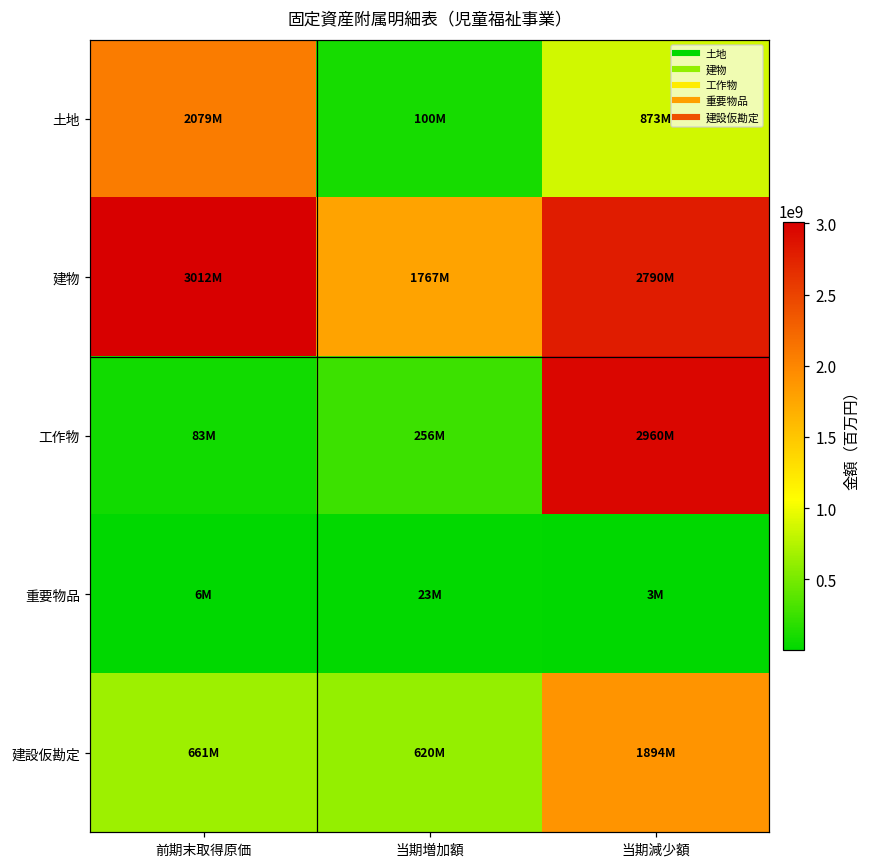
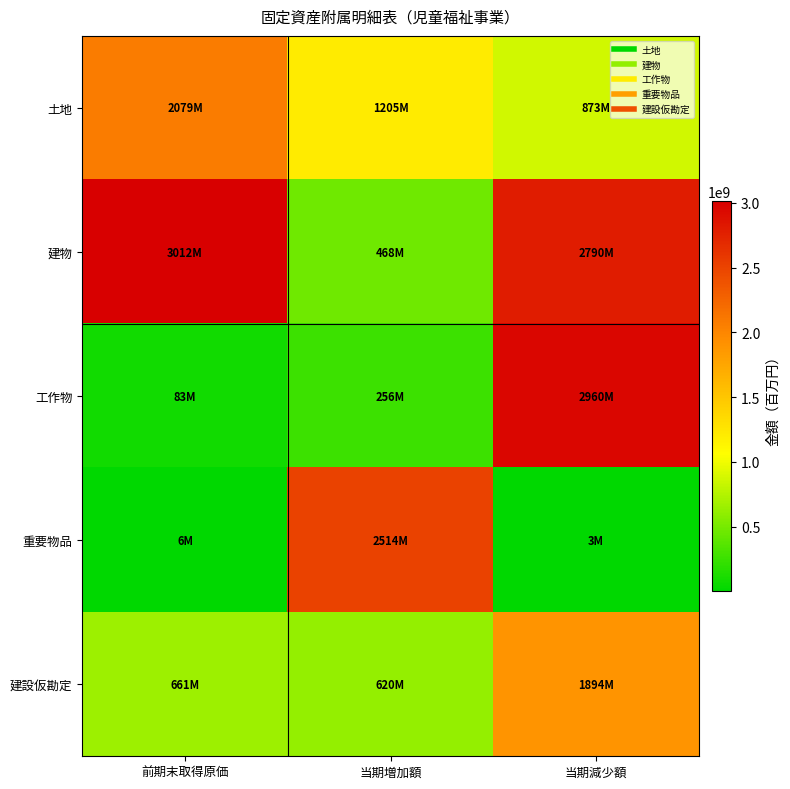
土地, 当期増加額: 100M -> 1205M
建物, 当期増加額: 1767M -> 468M
重要物品, 当期増加額: 23M -> 2514M
